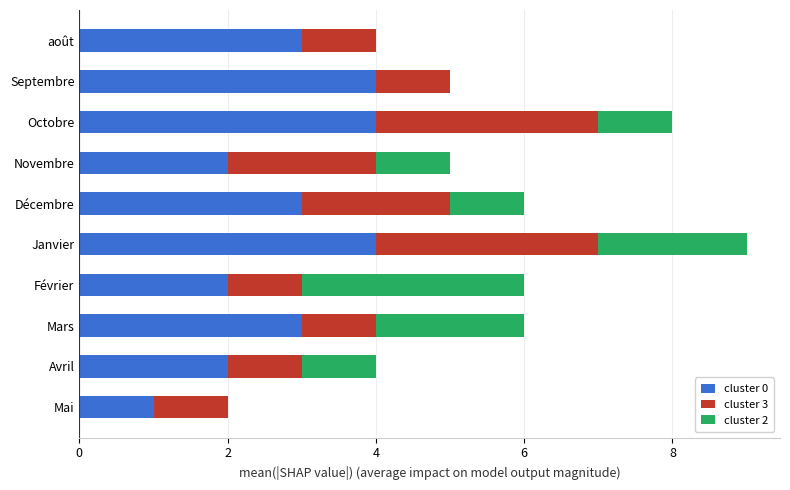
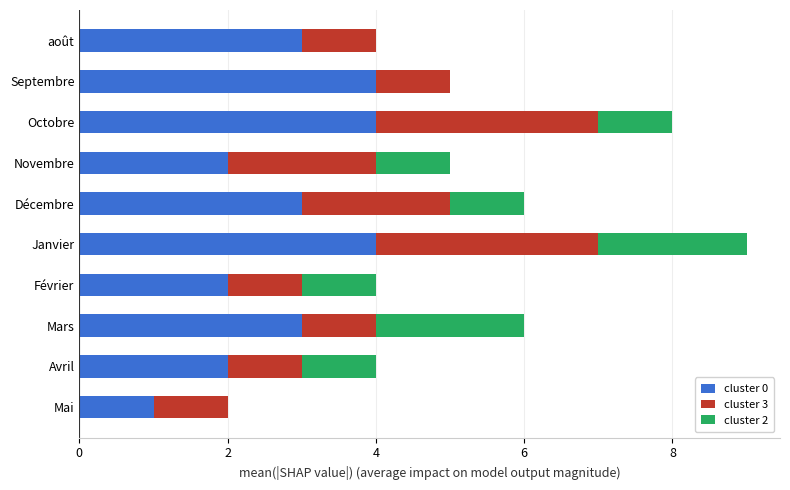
cluster 2, Février: 3 -> 1
